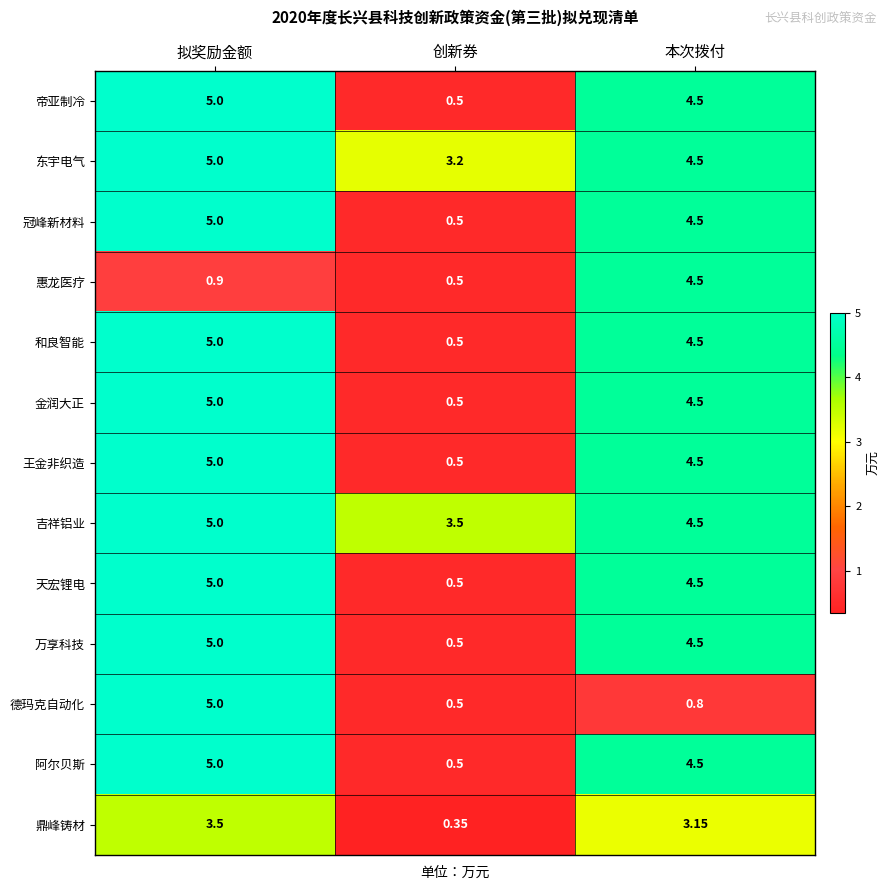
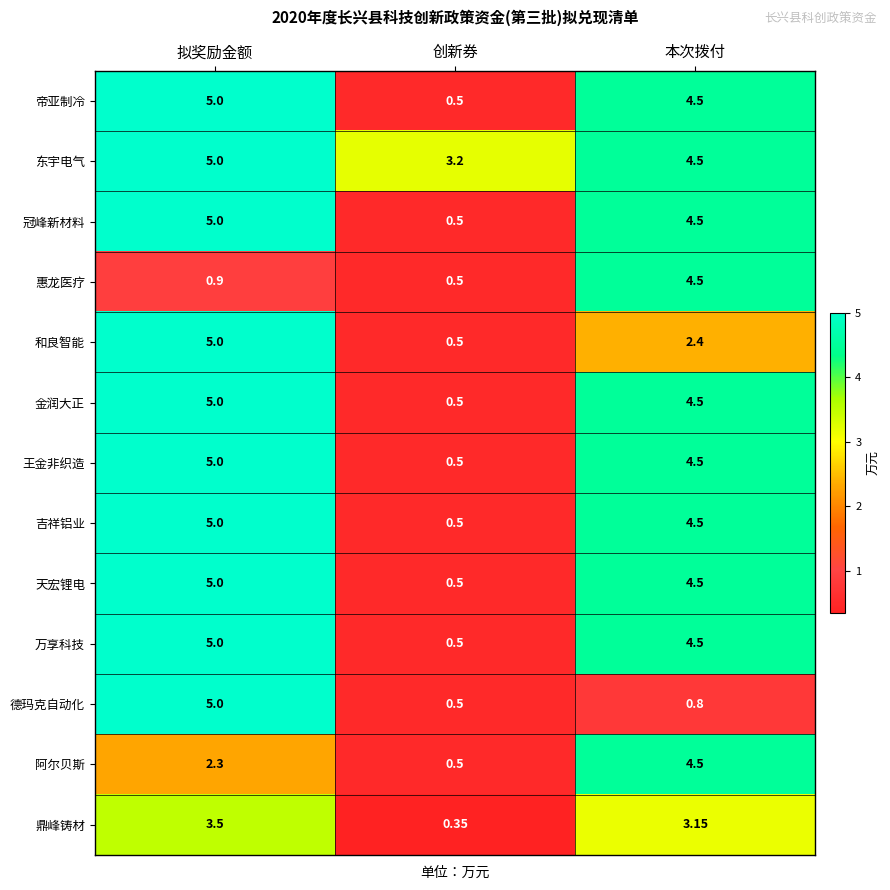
和良智能, 本次拨付: 4.5 -> 2.4
吉祥铝业, 创新券: 3.5 -> 0.5
阿尔贝斯, 拟奖励金额: 5.0 -> 2.3
